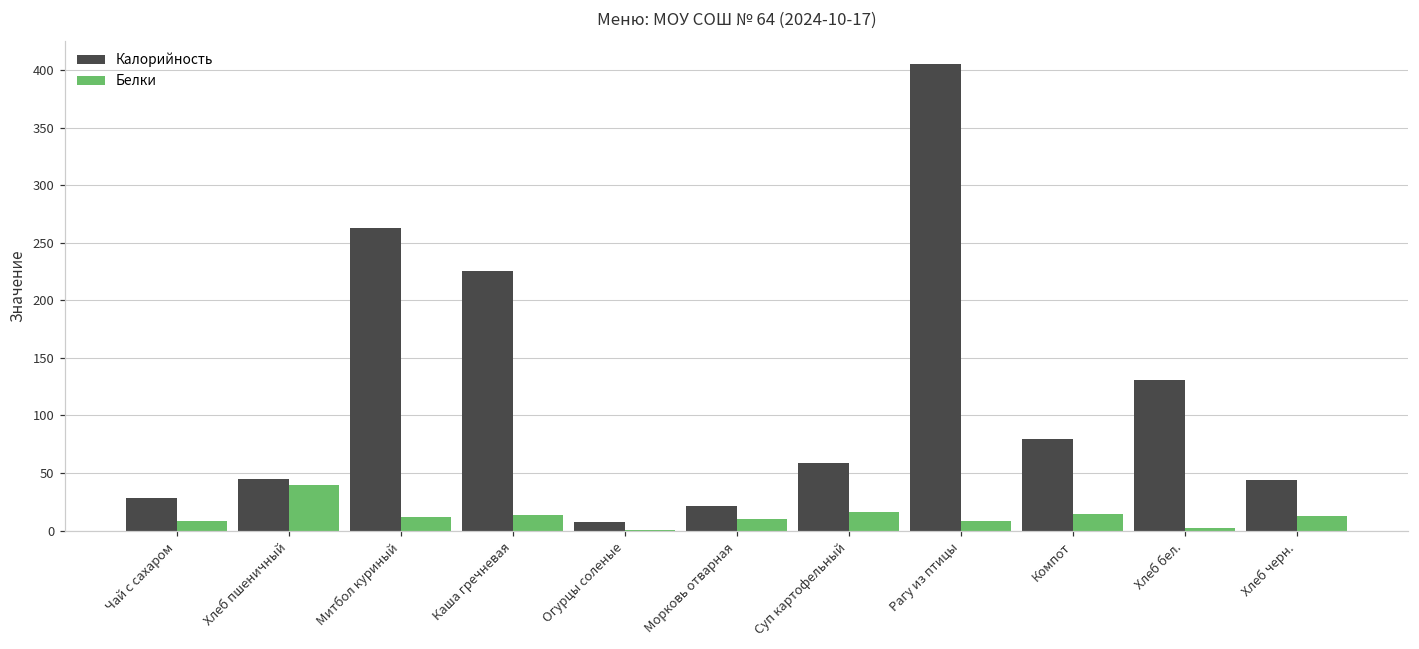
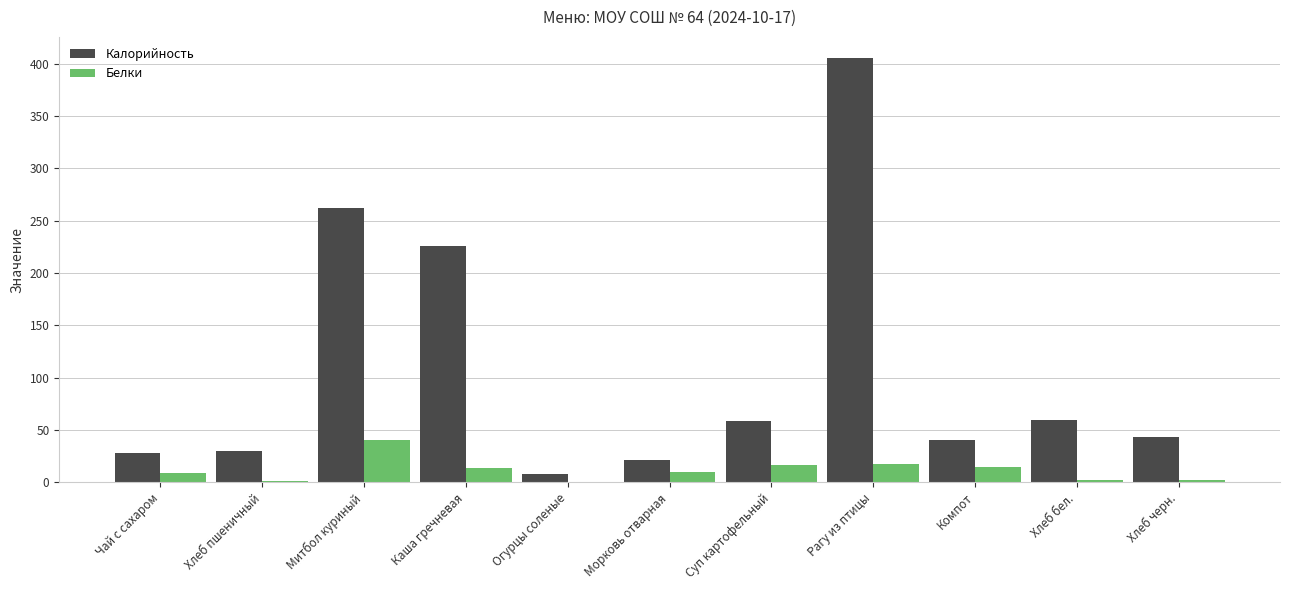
Калорийность, Хлеб пшеничный: 44 -> 30
Белки, Хлеб пшеничный: 40 -> 1
Белки, Митбол куриный: 11 -> 41
Белки, Рагу из птицы: 8 -> 18
Калорийность, Компот: 80 -> 40
Калорийность, Хлеб бел.: 131 -> 60
Белки, Хлеб черн.: 13 -> 2
